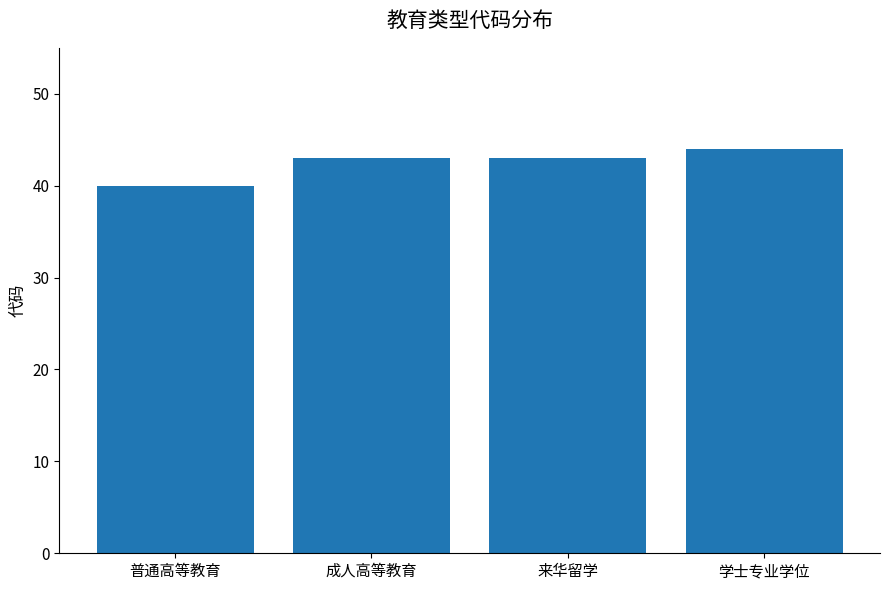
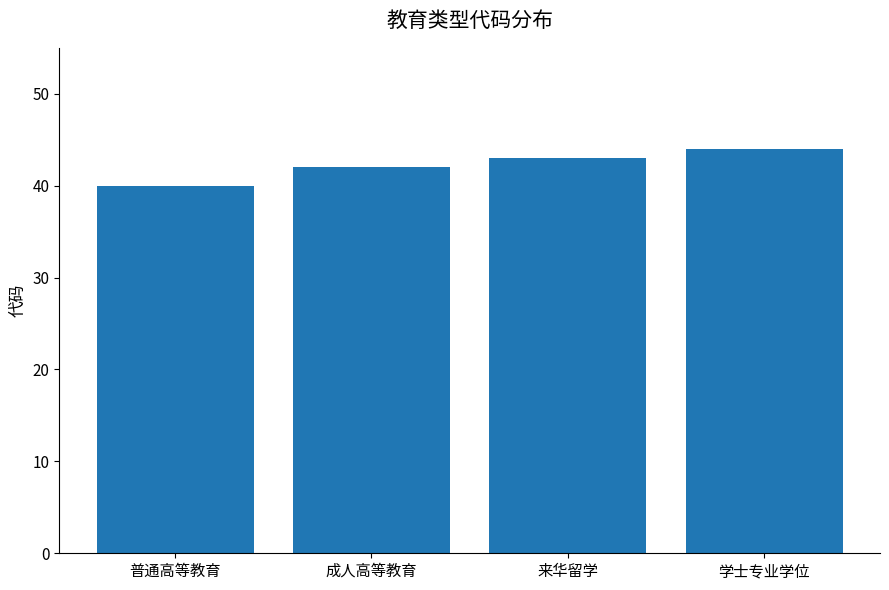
成人高等教育: 43 -> 42
